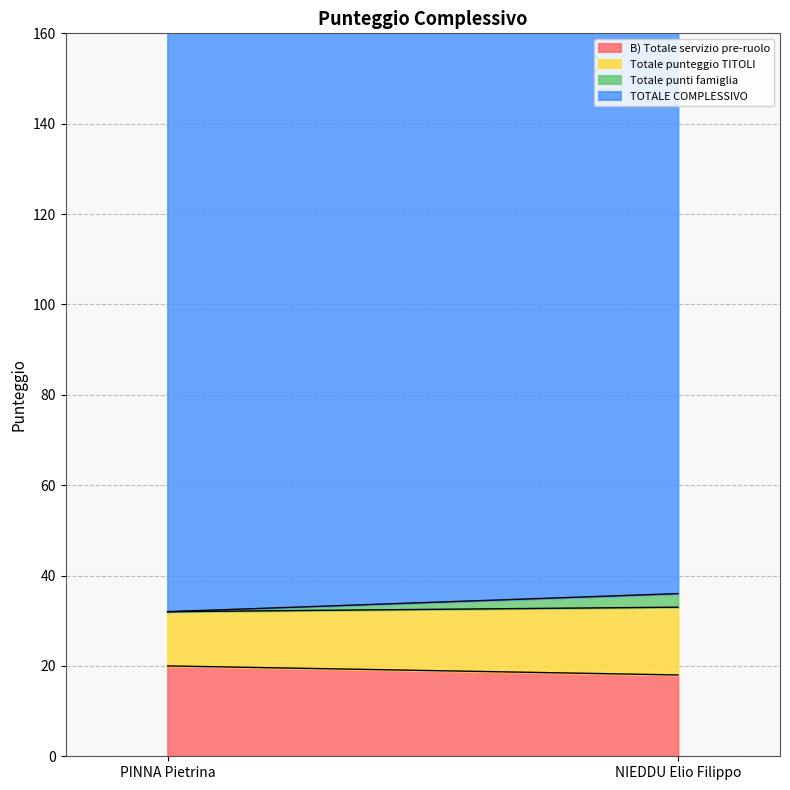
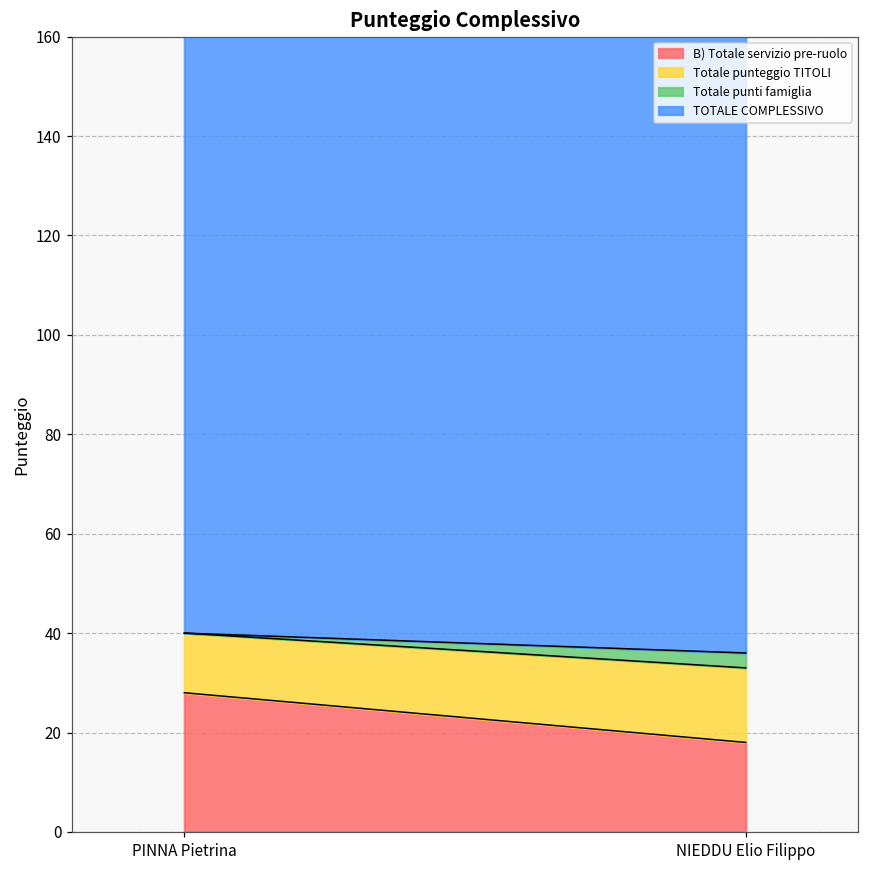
B) Totale servizio pre-ruolo, PINNA Pietrina: 20 -> 28
